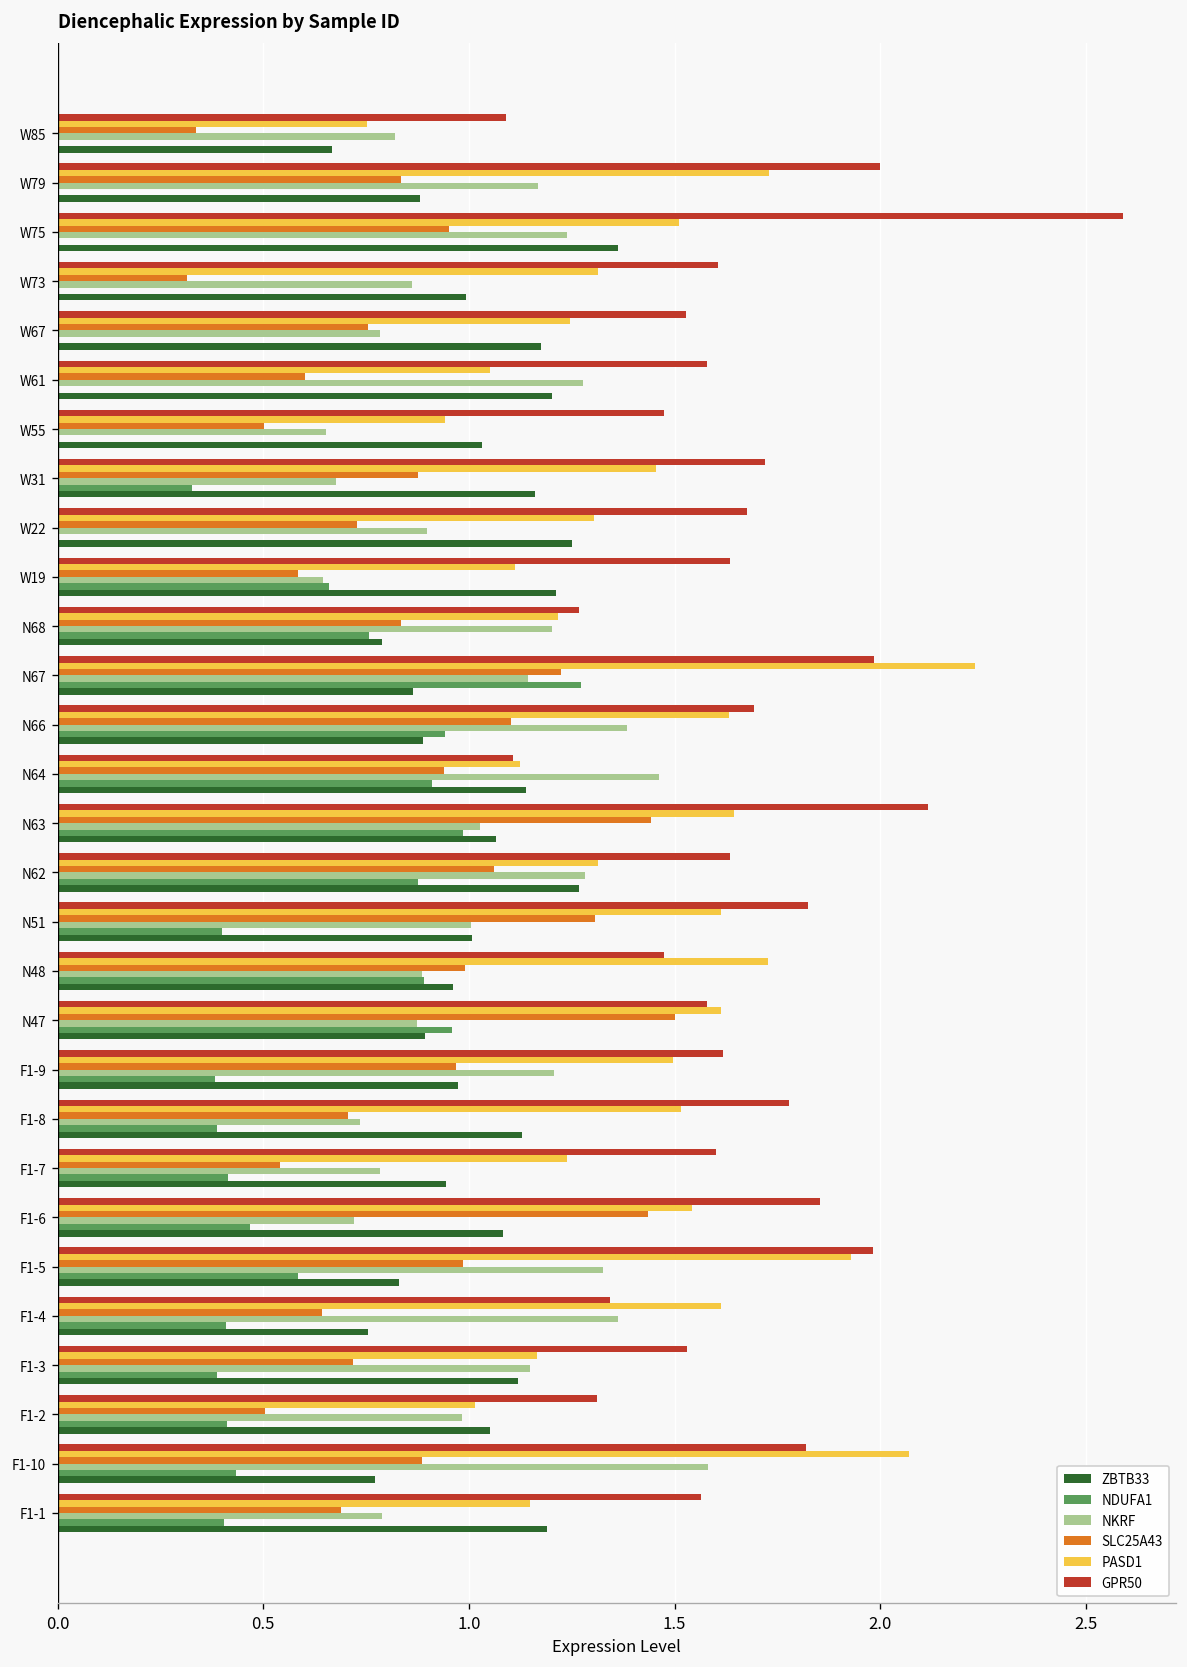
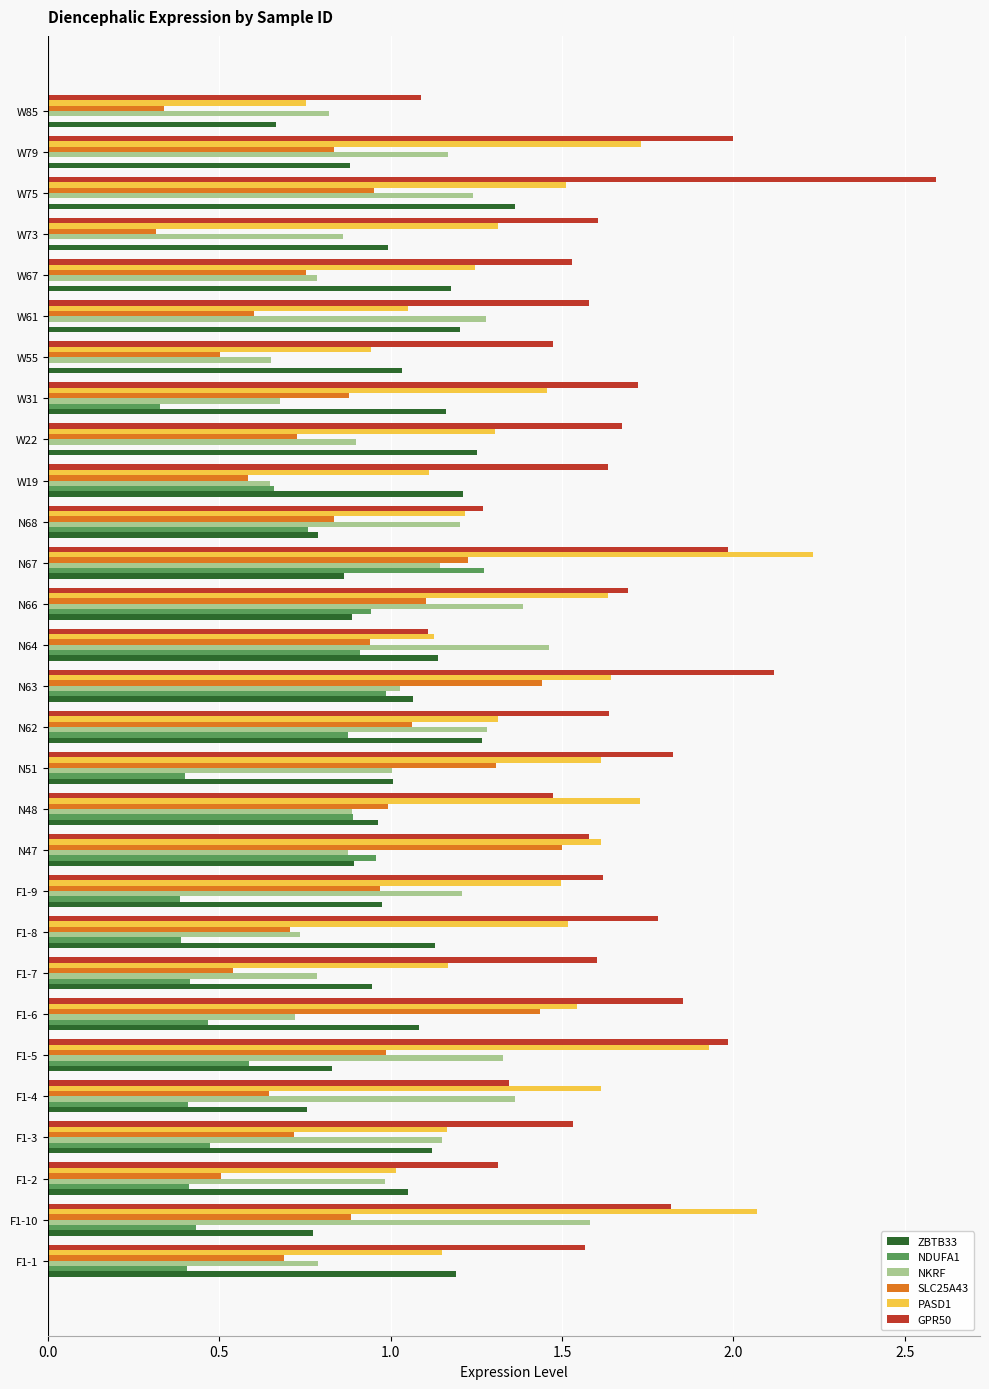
PASD1, F1-7: 1.24 -> 1.17
NDUFA1, F1-3: 0.39 -> 0.47
